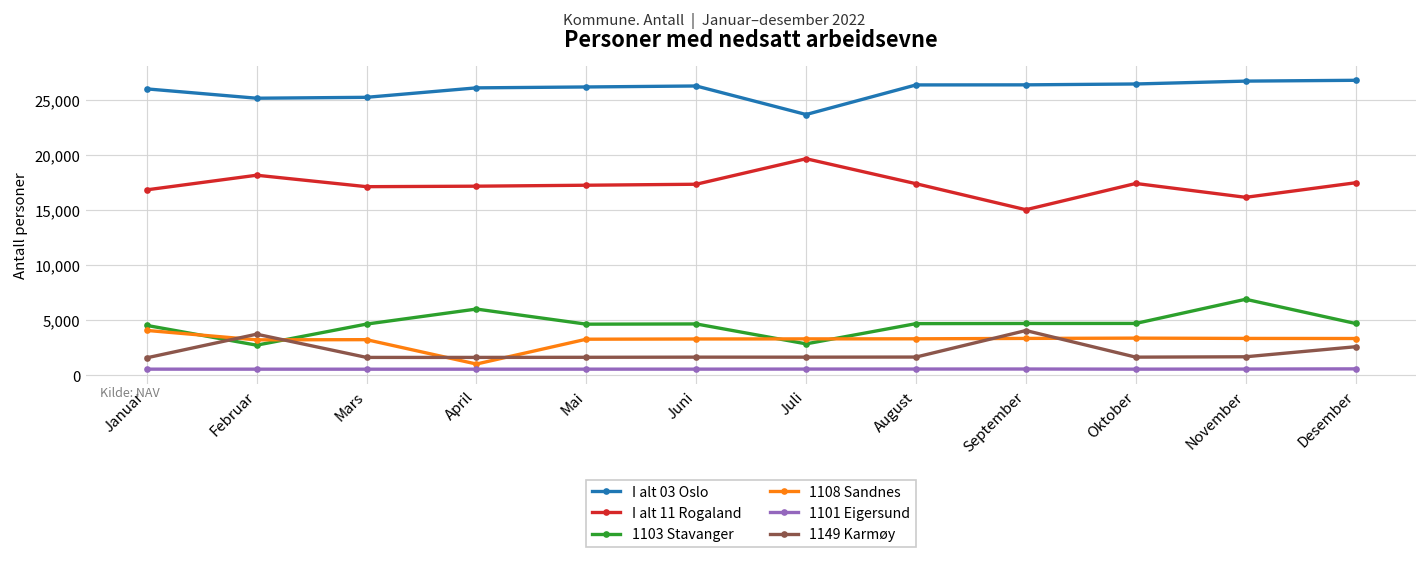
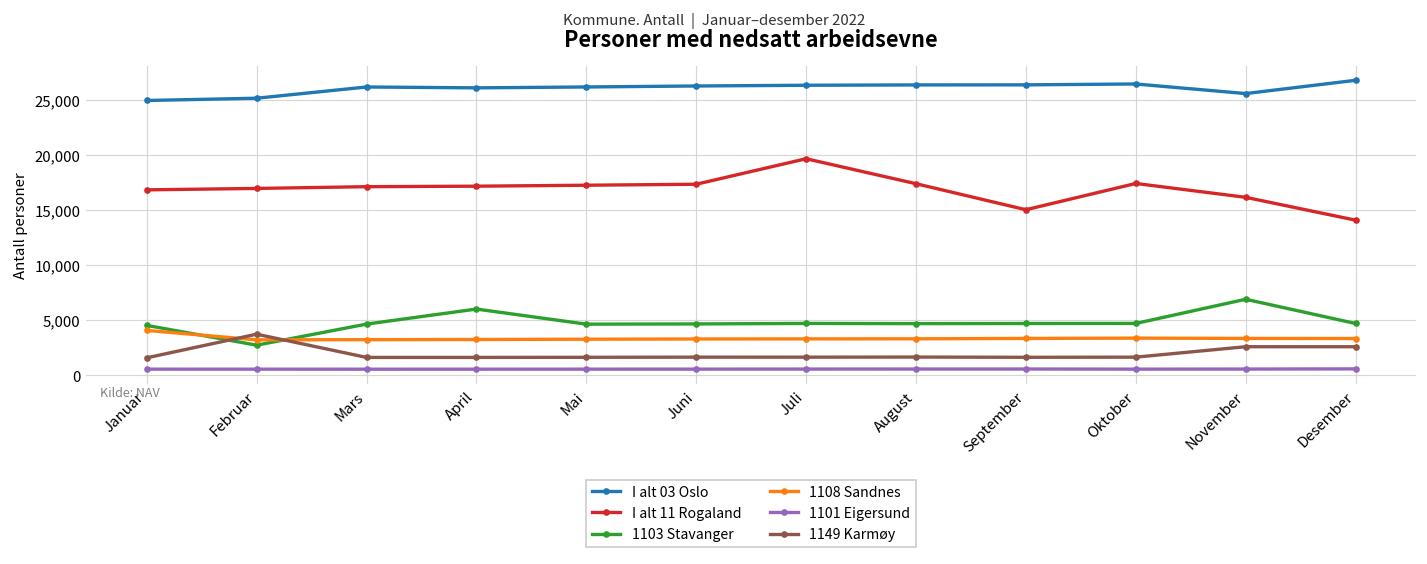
I alt 03 Oslo, Januar: 26,000 -> 25,000
I alt 11 Rogaland, Februar: 18,000 -> 17,000
I alt 03 Oslo, Mars: 25,000 -> 26,000
1108 Sandnes, April: 1,000 -> 3,000
I alt 03 Oslo, Juli: 24,000 -> 26,000
1103 Stavanger, Juli: 3,000 -> 5,000
1149 Karmøy, September: 4,000 -> 2,000
I alt 03 Oslo, November: 27,000 -> 26,000
1149 Karmøy, November: 2,000 -> 3,000
I alt 11 Rogaland, Desember: 17,000 -> 14,000
